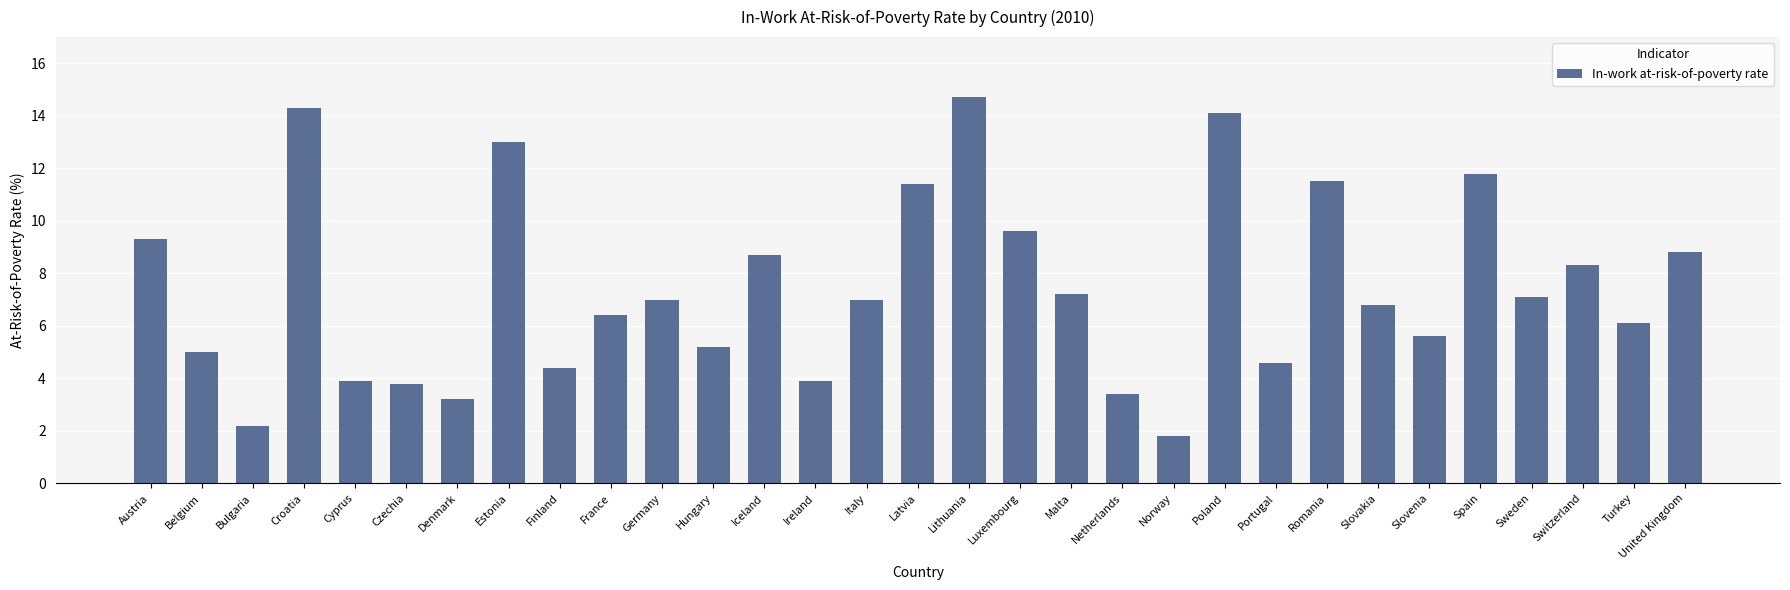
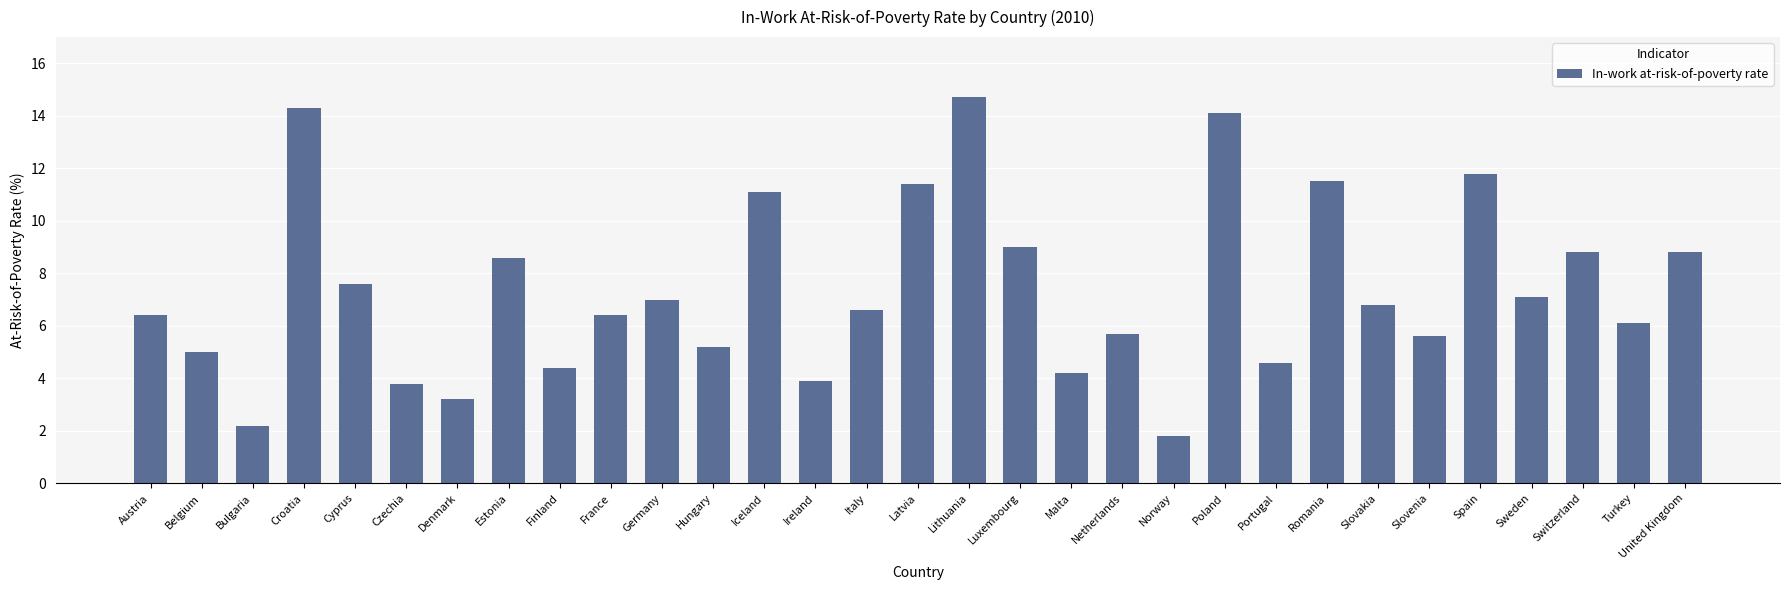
Austria: 9.3 -> 6.4
Cyprus: 3.9 -> 7.6
Estonia: 13.0 -> 8.6
Iceland: 8.7 -> 11.1
Italy: 7.0 -> 6.6
Luxembourg: 9.6 -> 9.0
Malta: 7.2 -> 4.2
Netherlands: 3.4 -> 5.7
Switzerland: 8.3 -> 8.8
